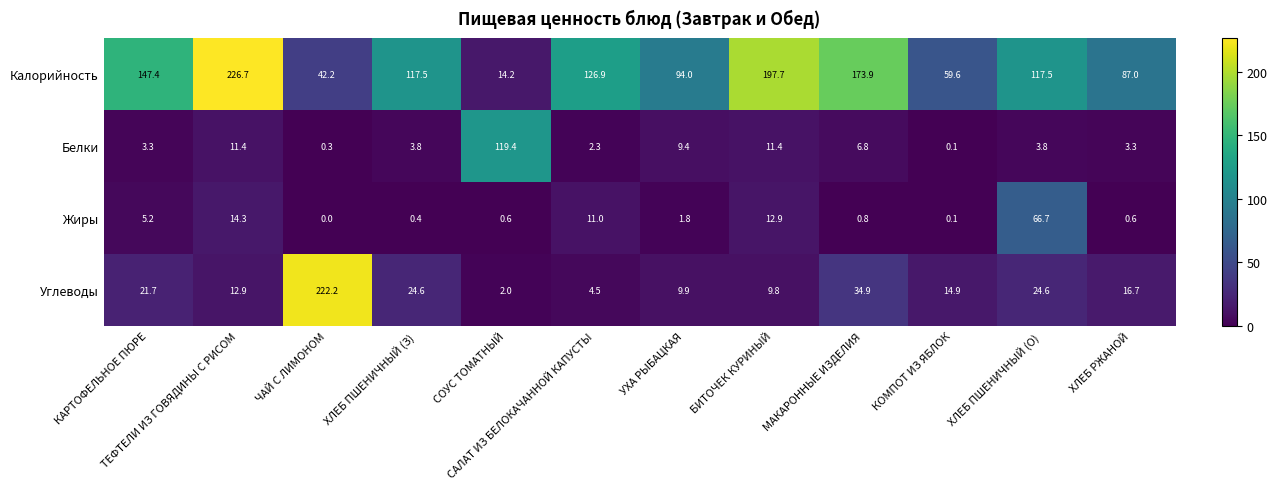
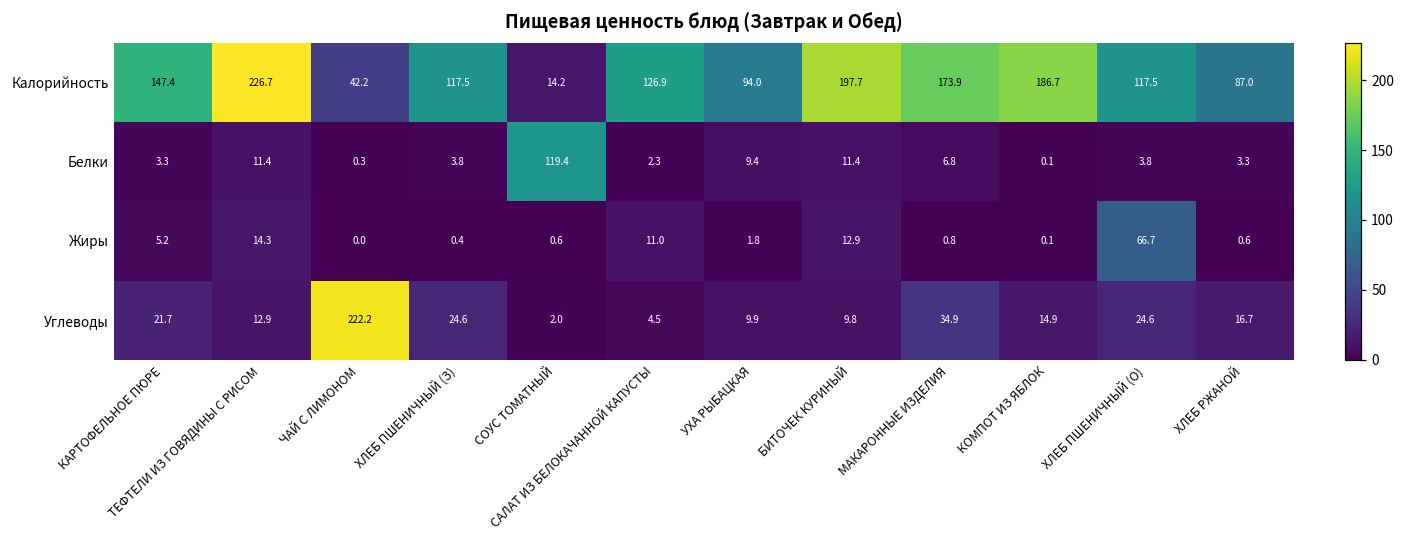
Калорийность, КОМПОТ ИЗ ЯБЛОК: 59.6 -> 186.7
